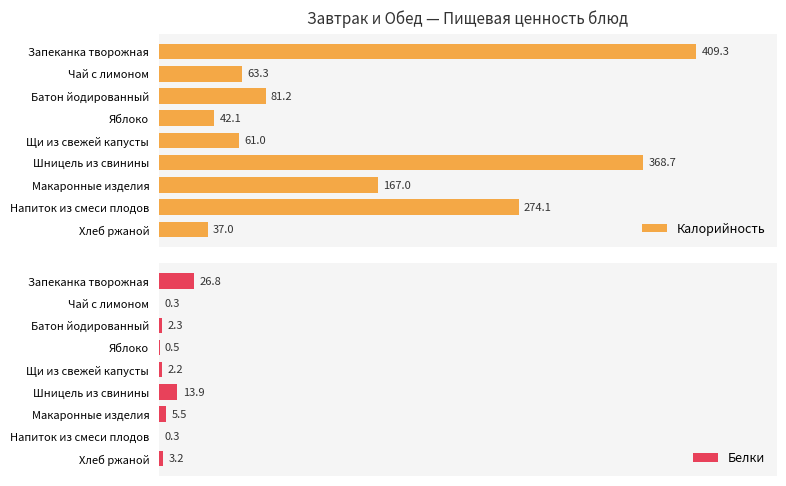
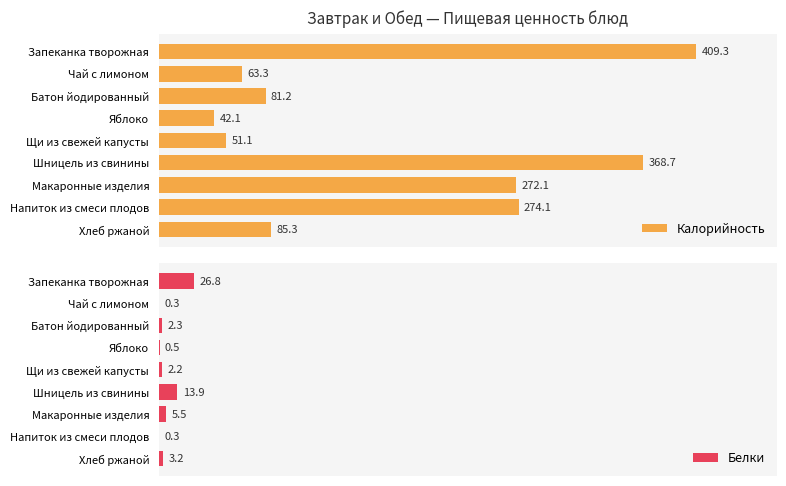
Завтрак и Обед — Пищевая ценность блюд, Щи из свежей капусты: 61.0 -> 51.1
Завтрак и Обед — Пищевая ценность блюд, Макаронные изделия: 167.0 -> 272.1
Завтрак и Обед — Пищевая ценность блюд, Хлеб ржаной: 37.0 -> 85.3
